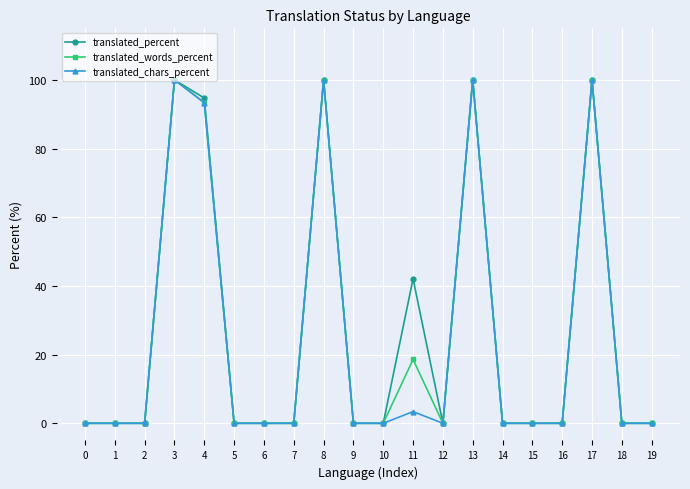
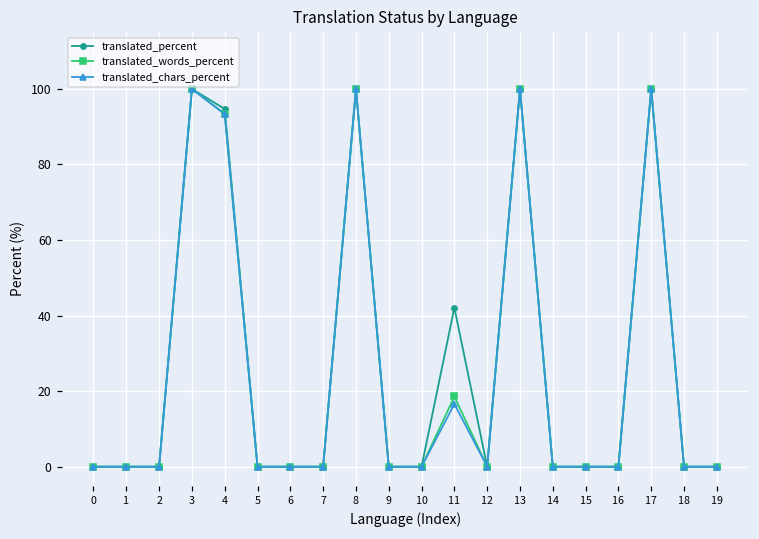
translated_chars_percent, 11: 3 -> 17
